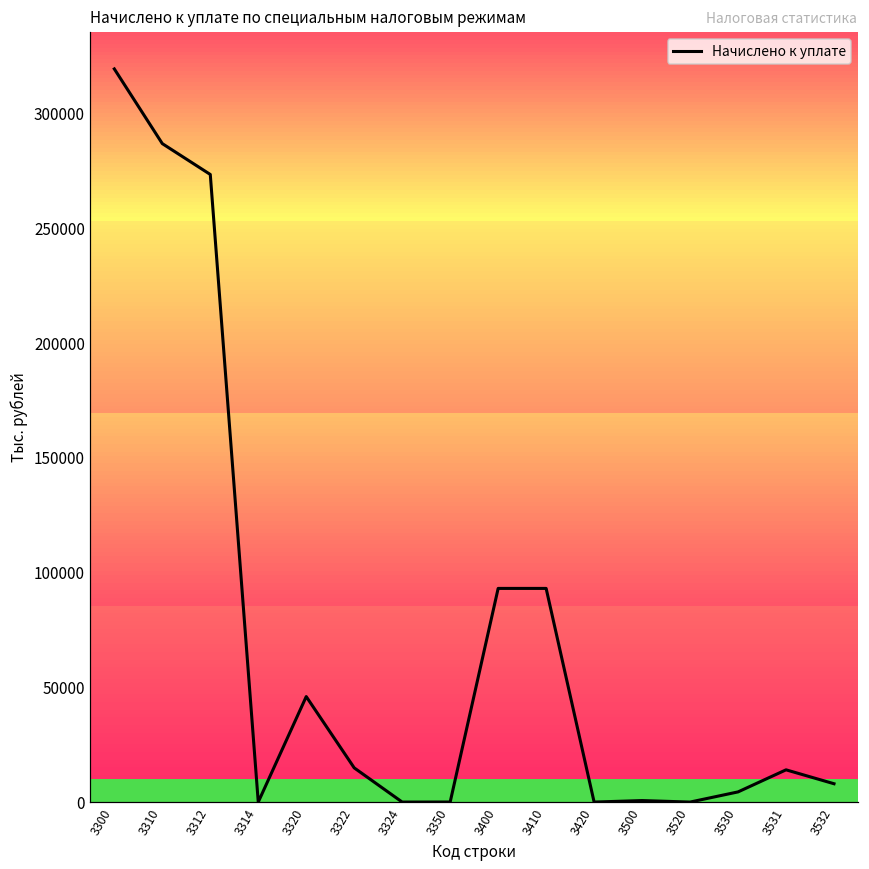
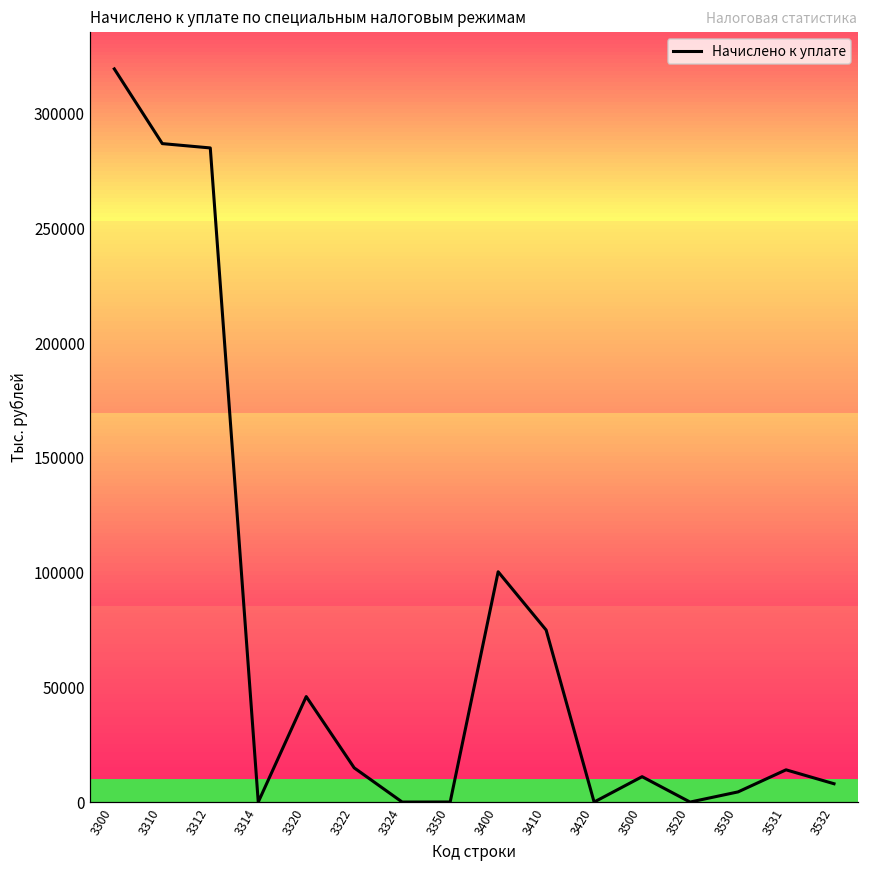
3312: 273000 -> 285000
3400: 93000 -> 100000
3410: 93000 -> 75000
3500: 1000 -> 11000
